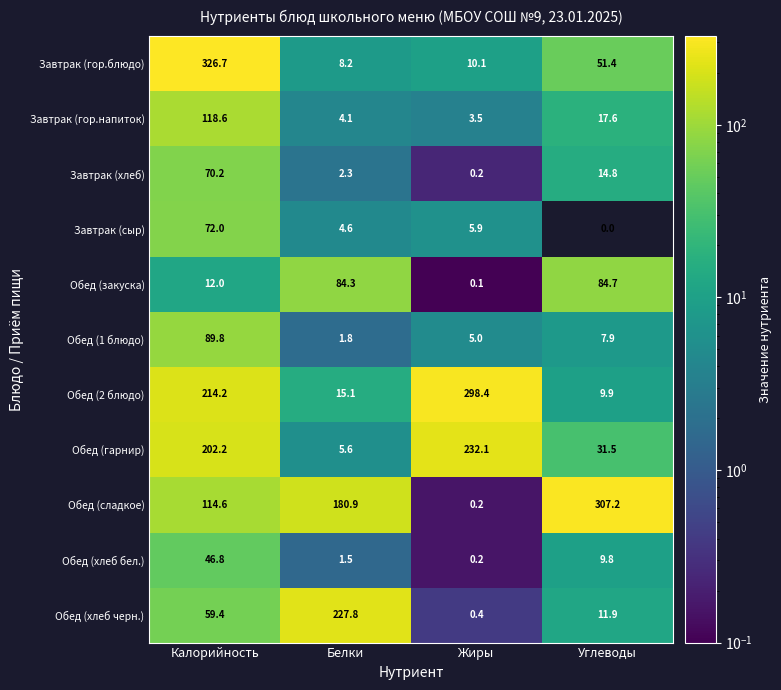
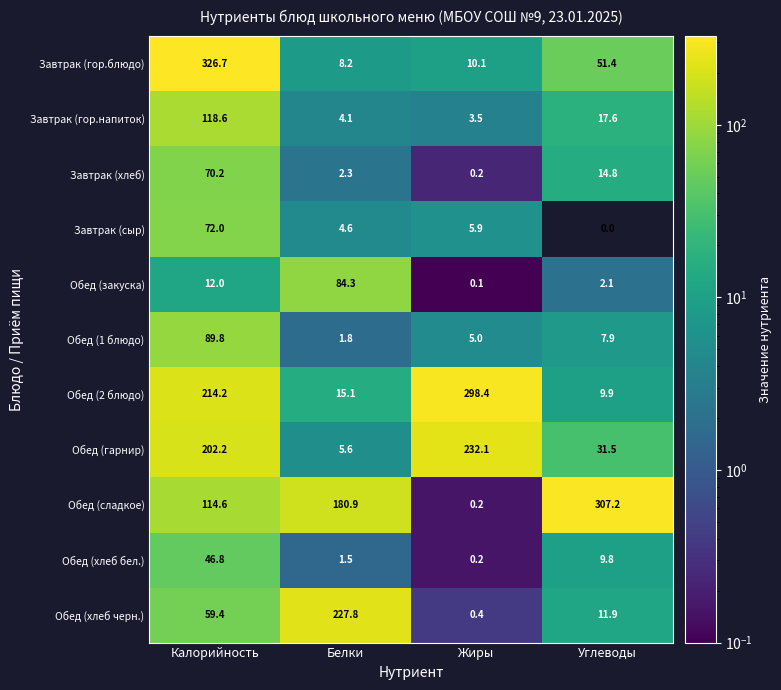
Обед (закуска), Углеводы: 84.7 -> 2.1
